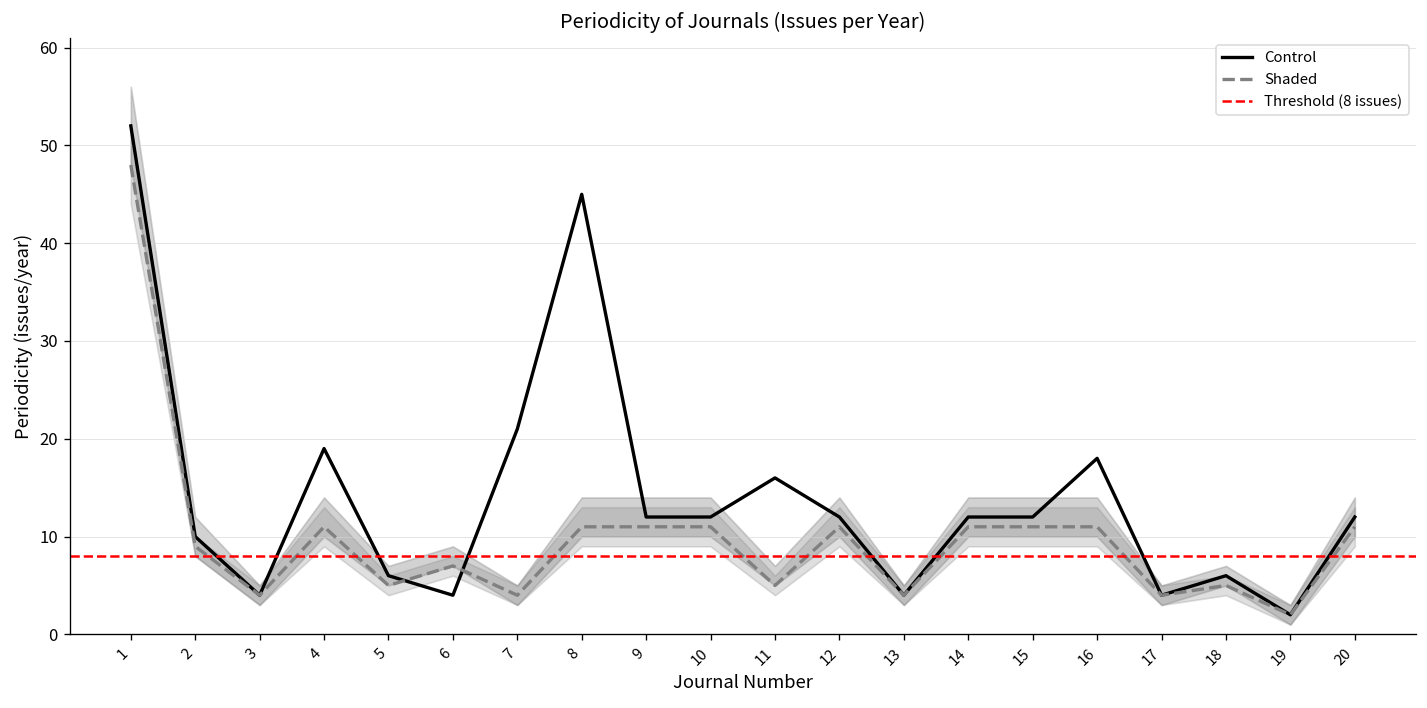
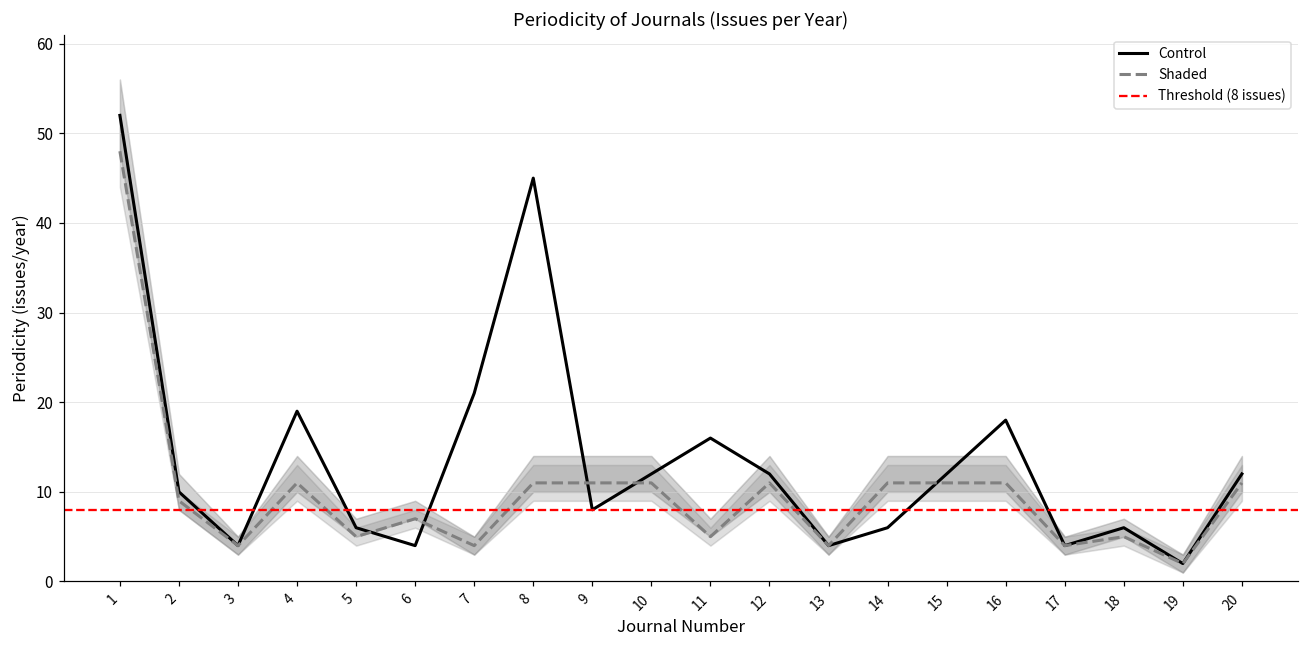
Control, 9: 12 -> 8
Control, 14: 12 -> 6
